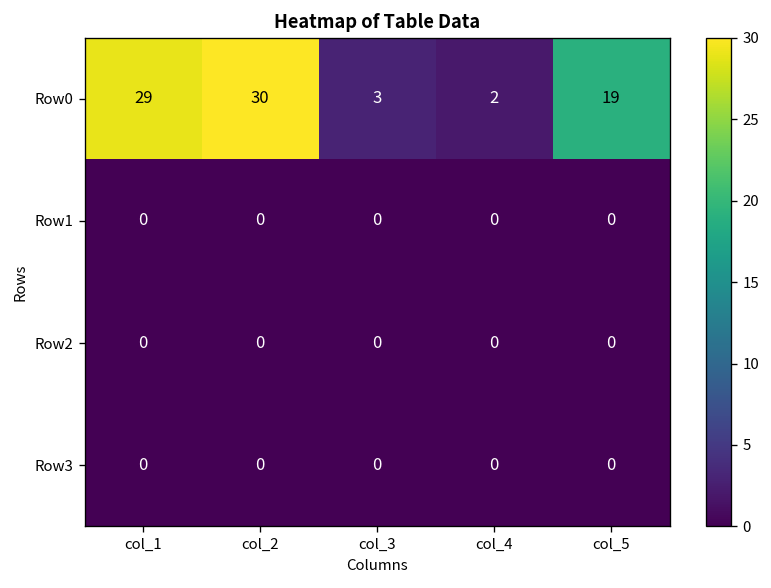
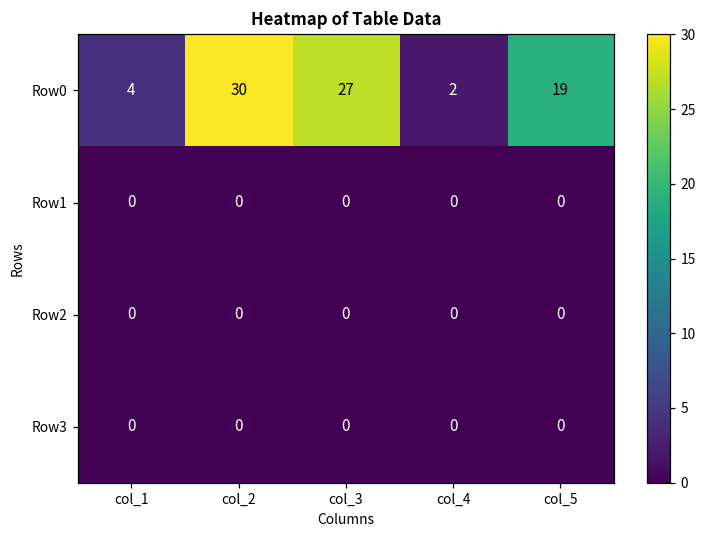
Row0, col_1: 29 -> 4
Row0, col_3: 3 -> 27
